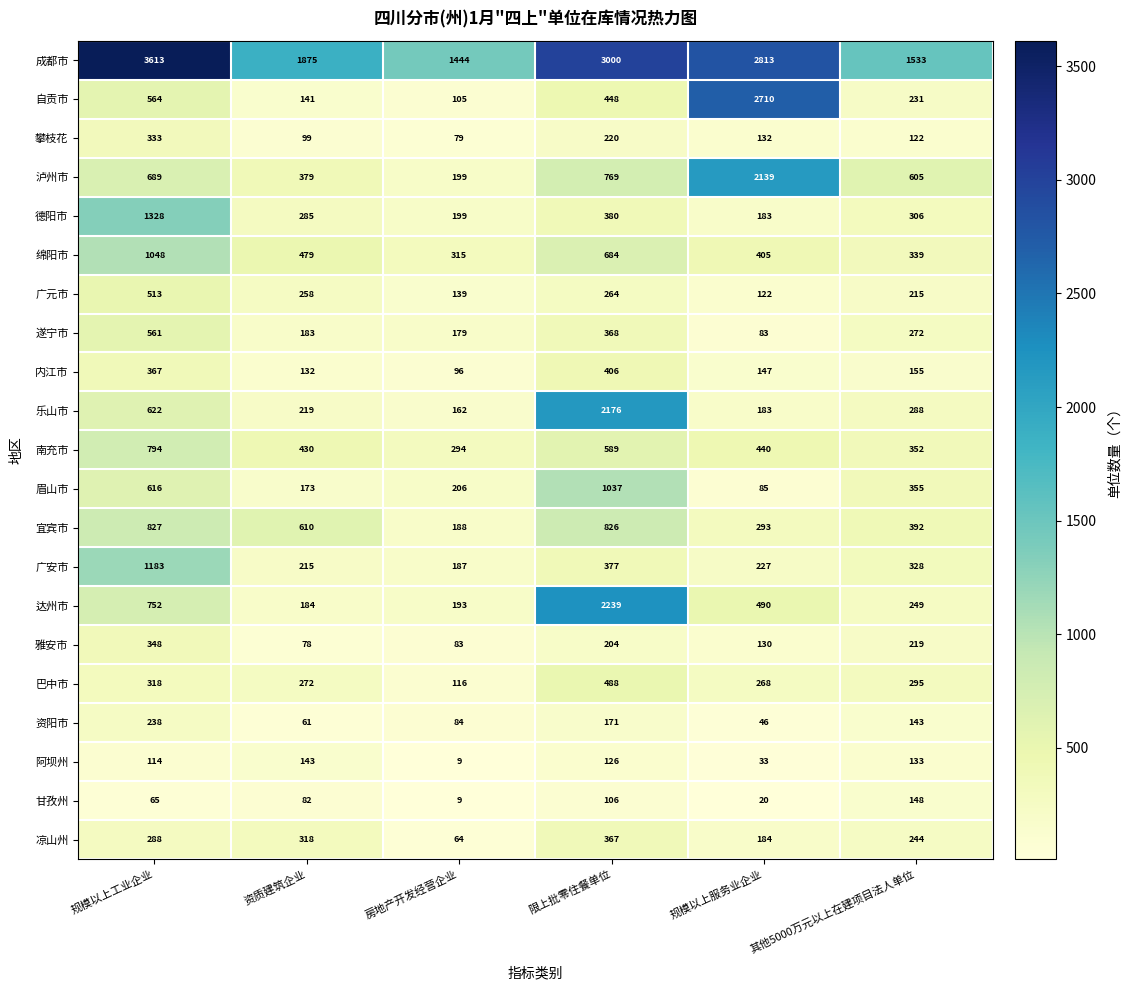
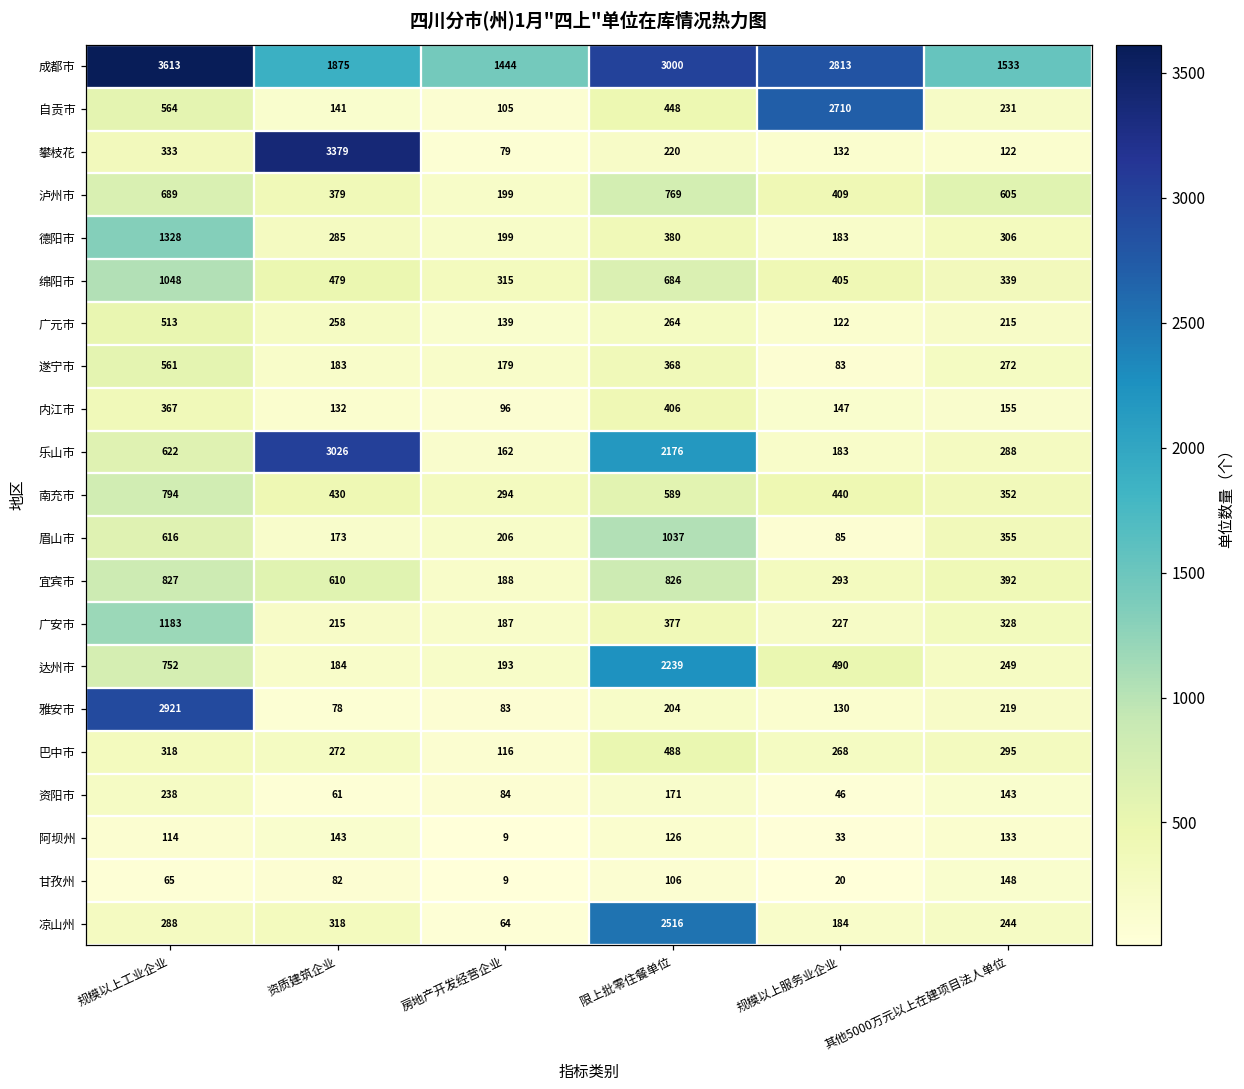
攀枝花, 资质建筑企业: 99 -> 3379
泸州市, 规模以上服务业企业: 2139 -> 409
乐山市, 资质建筑企业: 219 -> 3026
雅安市, 规模以上工业企业: 348 -> 2921
凉山州, 限上批零住餐单位: 367 -> 2516
